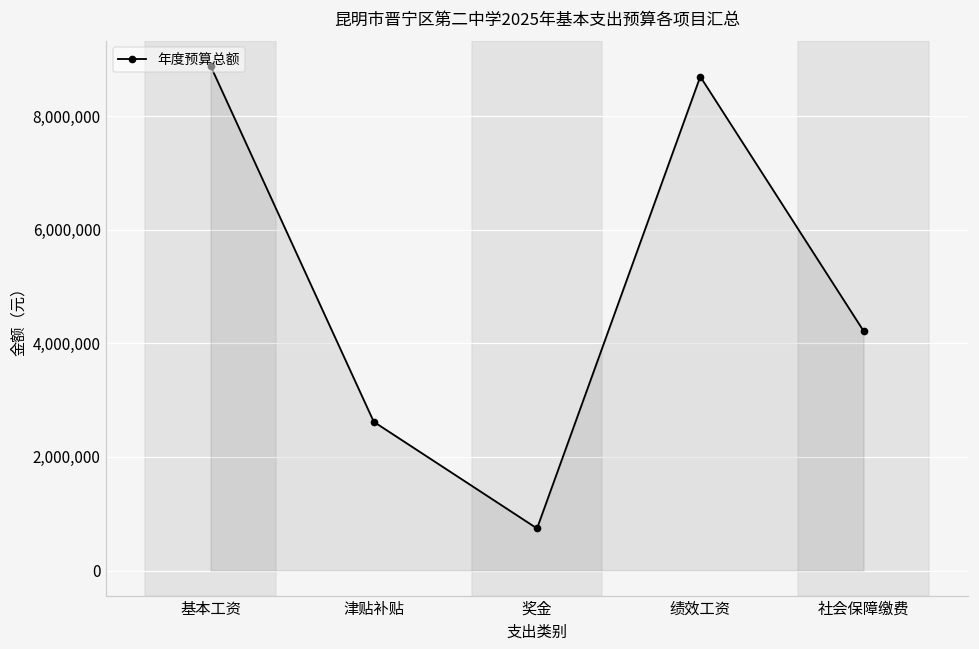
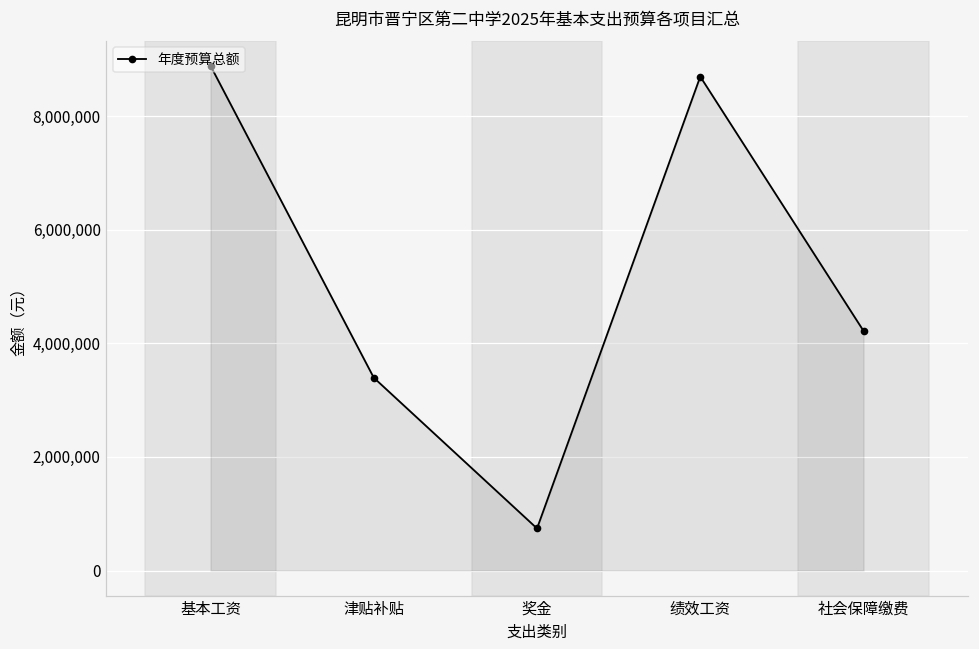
津贴补贴: 2,600,000 -> 3,400,000
